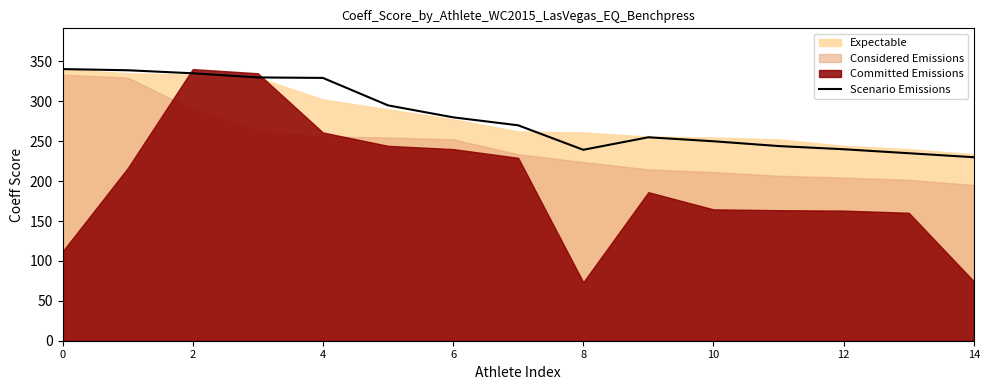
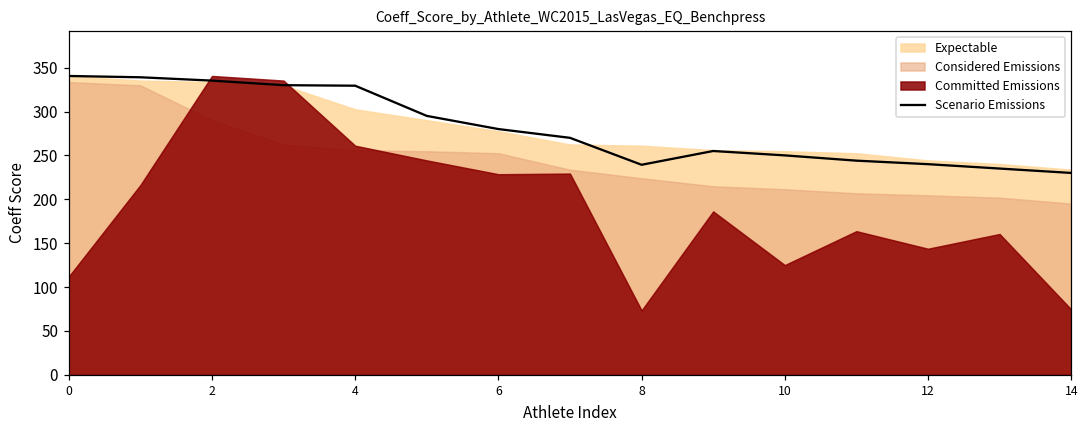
Committed Emissions, 6: 240 -> 230
Committed Emissions, 10: 160 -> 120
Committed Emissions, 12: 160 -> 140
